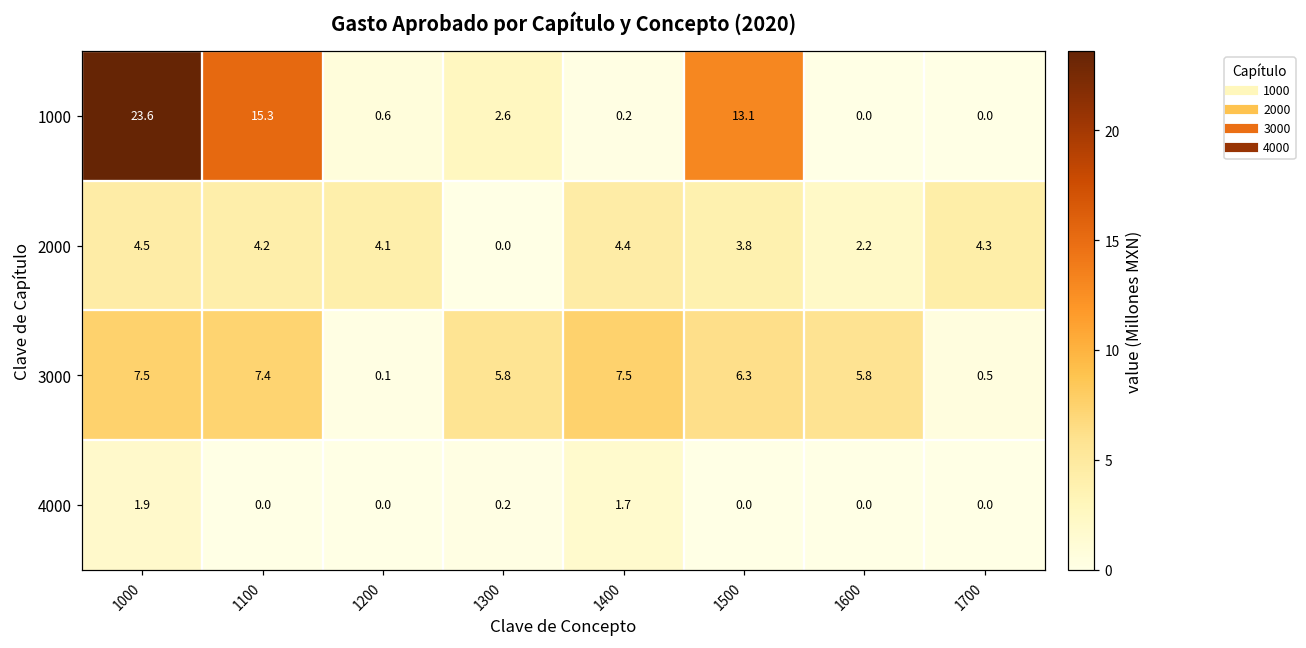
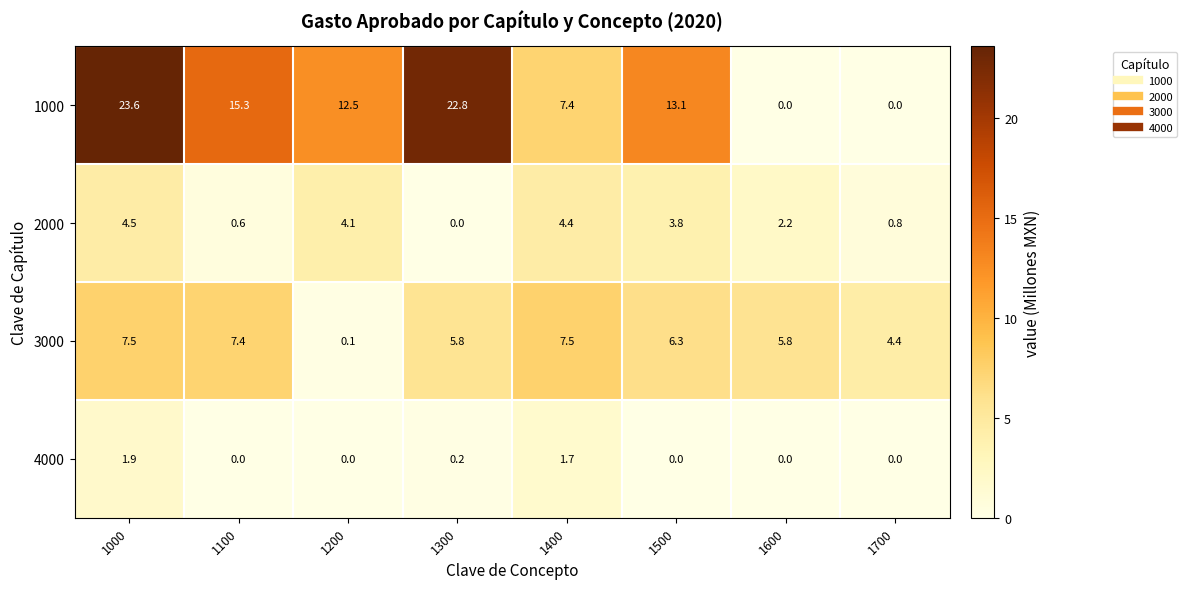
1000, 1200: 0.6 -> 12.5
1000, 1300: 2.6 -> 22.8
1000, 1400: 0.2 -> 7.4
2000, 1100: 4.2 -> 0.6
2000, 1700: 4.3 -> 0.8
3000, 1700: 0.5 -> 4.4
